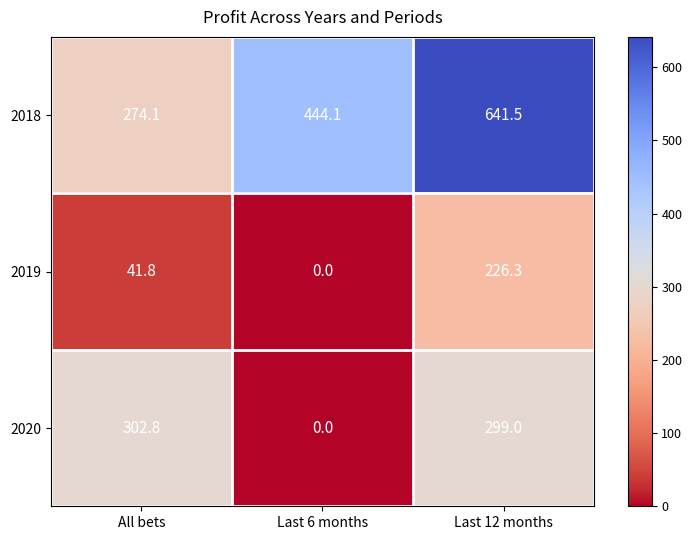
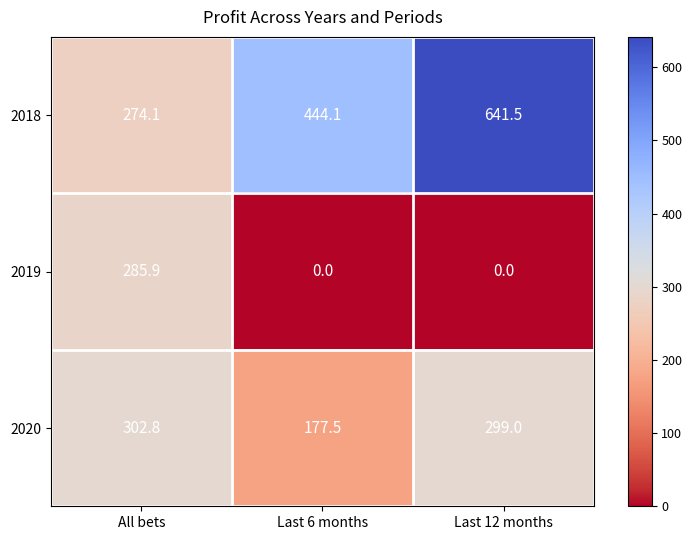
2019, All bets: 41.8 -> 285.9
2019, Last 12 months: 226.3 -> 0.0
2020, Last 6 months: 0.0 -> 177.5
